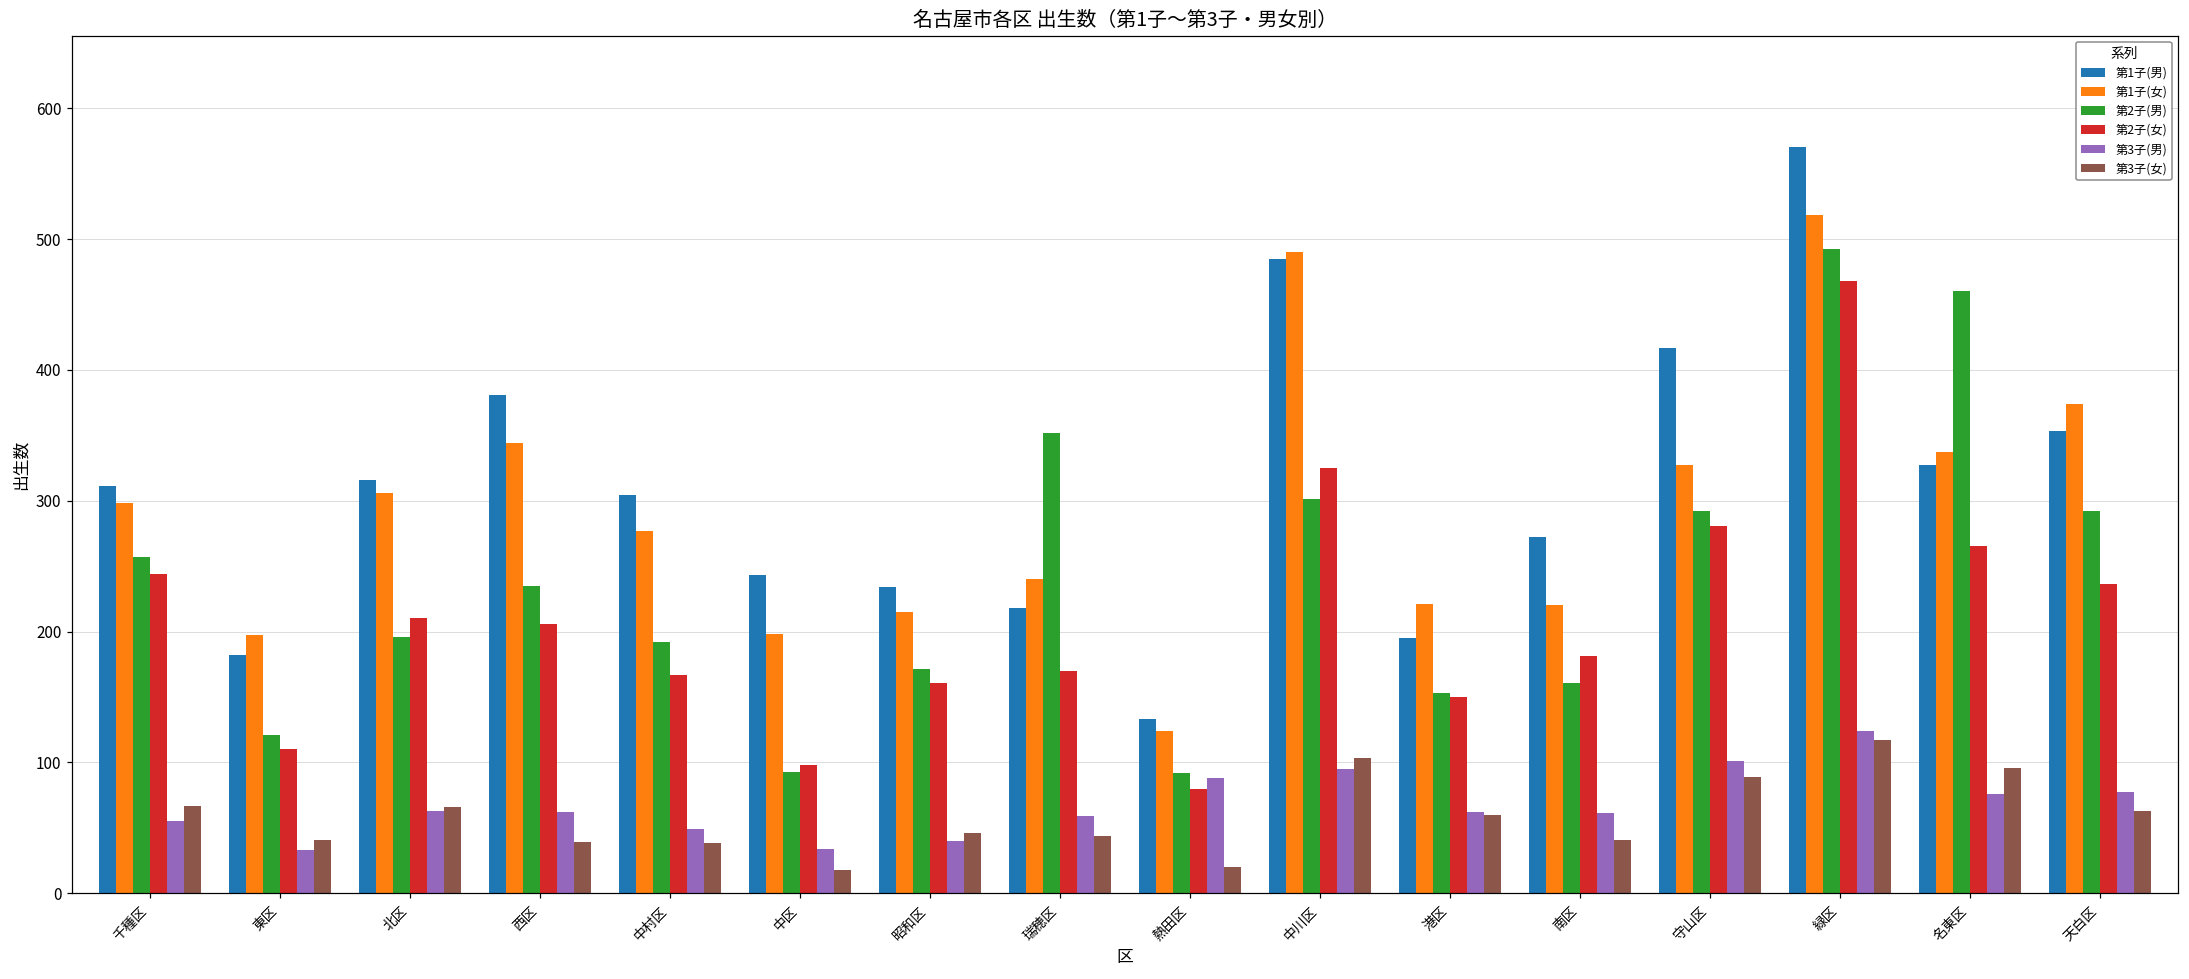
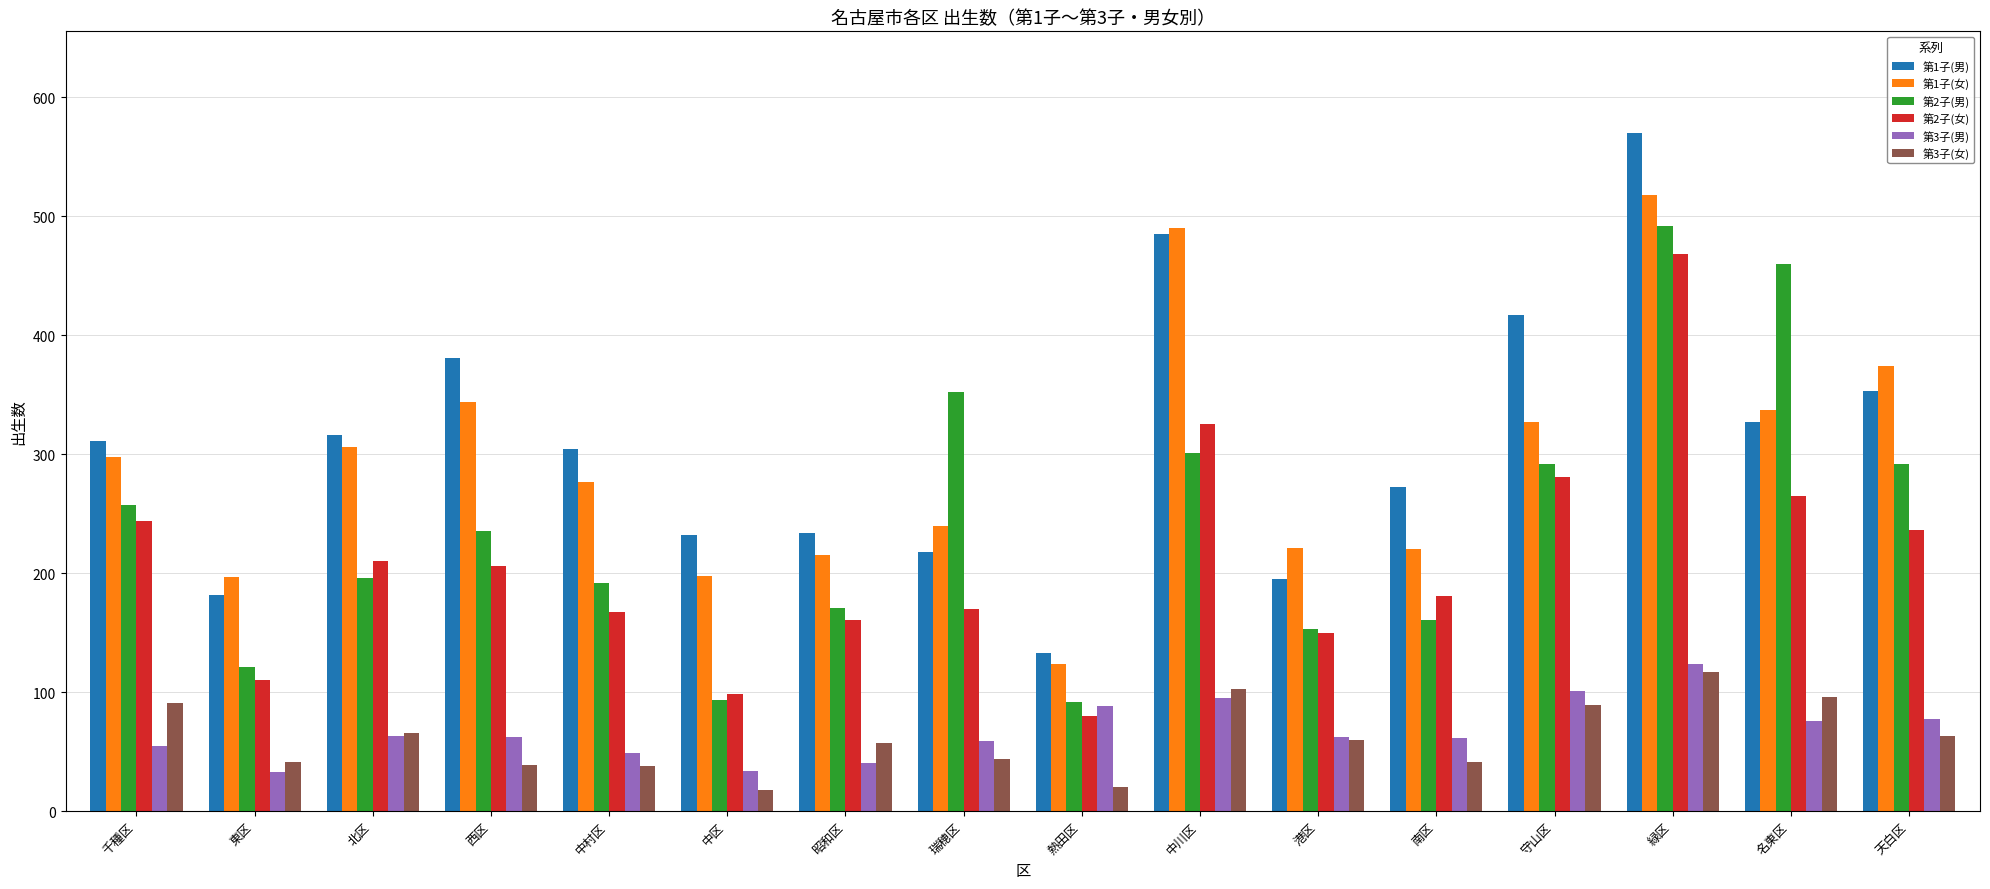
第3子(女), 千種区: 67 -> 91
第1子(男), 中区: 243 -> 232
第3子(女), 昭和区: 46 -> 57
